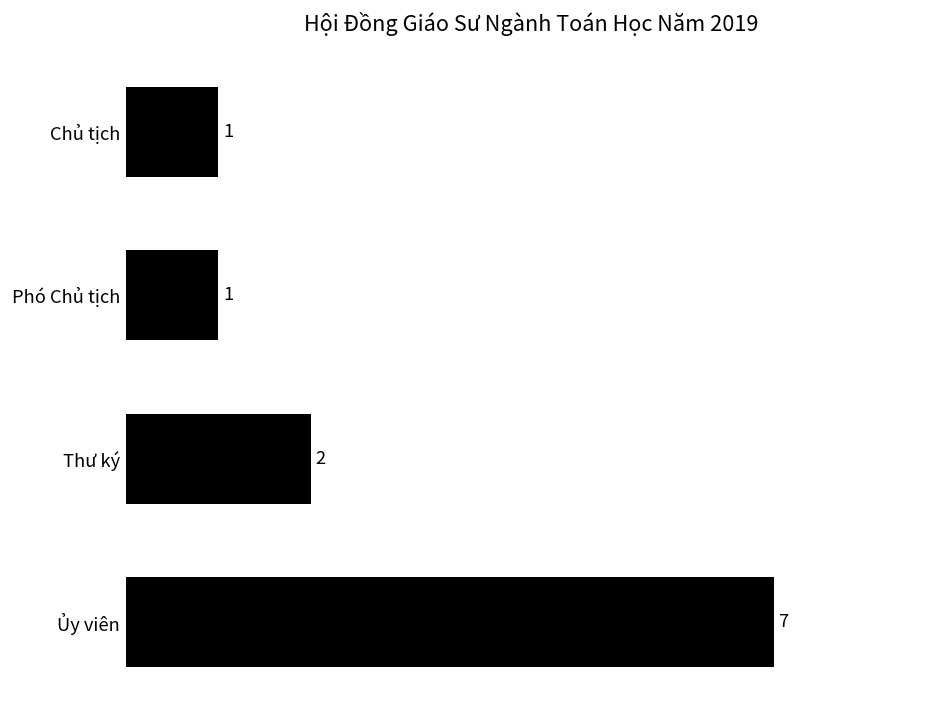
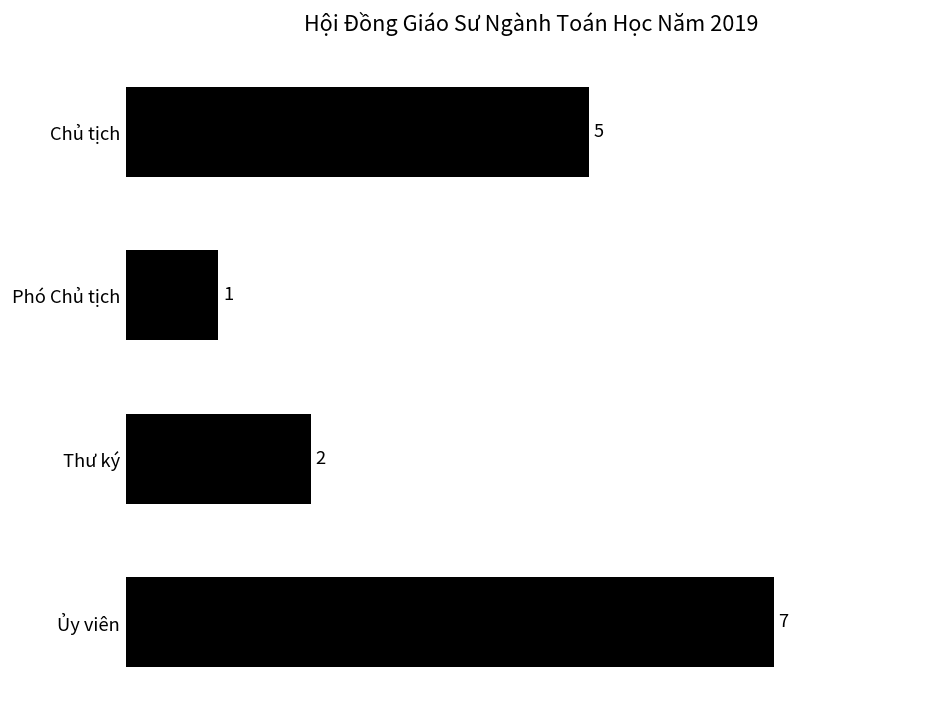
Chủ tịch: 1 -> 5
